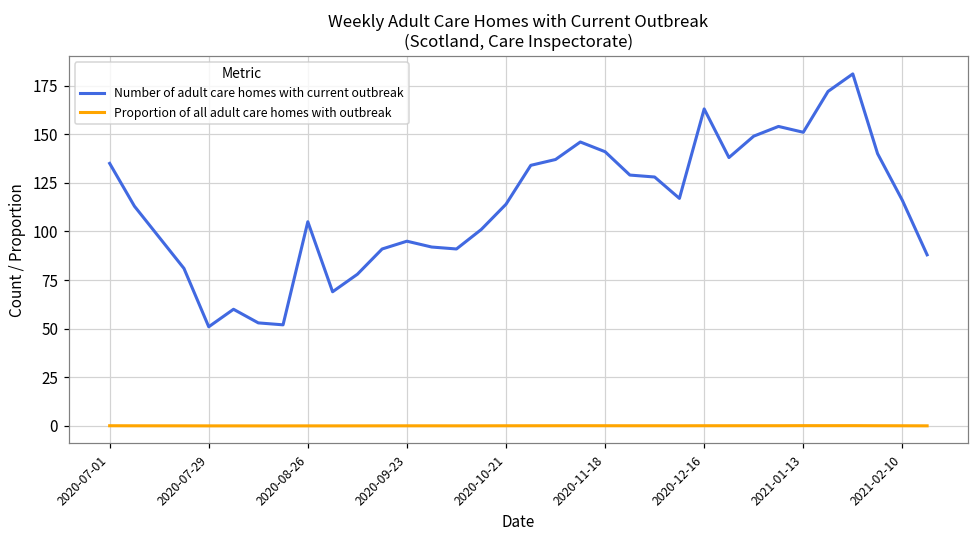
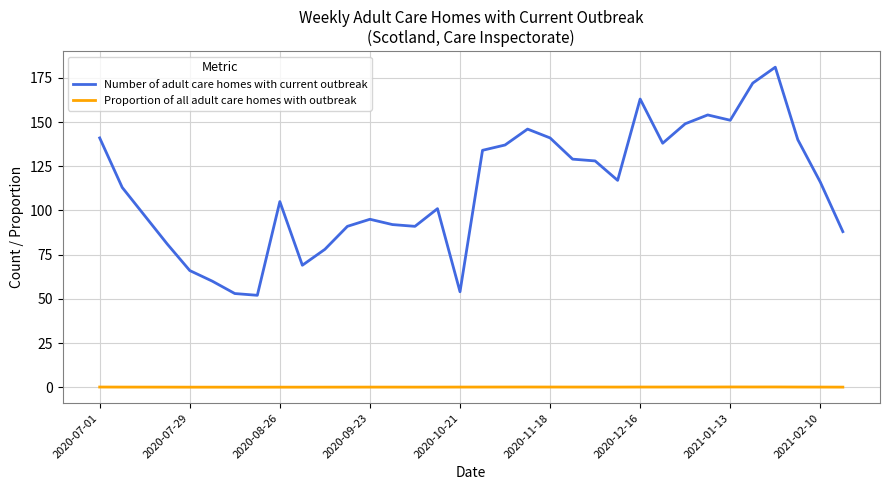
Number of adult care homes with current outbreak, 2020-07-01: 135 -> 141
Number of adult care homes with current outbreak, 2020-07-29: 51 -> 66
Number of adult care homes with current outbreak, 2020-10-21: 114 -> 54
